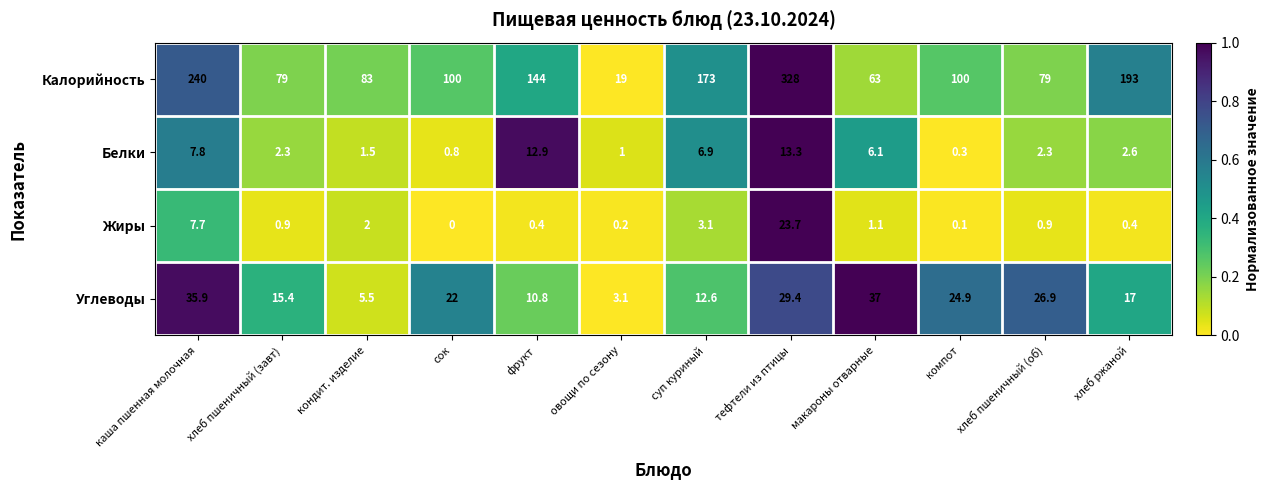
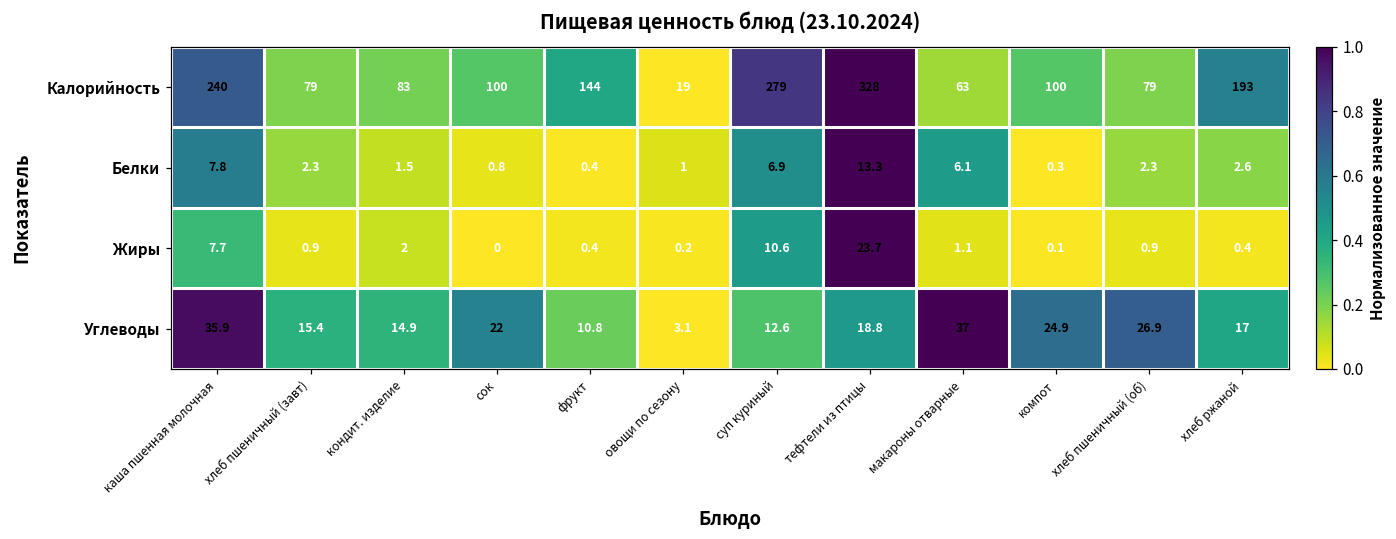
Калорийность, суп куриный: 173 -> 279
Белки, фрукт: 12.9 -> 0.4
Жиры, суп куриный: 3.1 -> 10.6
Углеводы, кондит. изделие: 5.5 -> 14.9
Углеводы, тефтели из птицы: 29.4 -> 18.8
